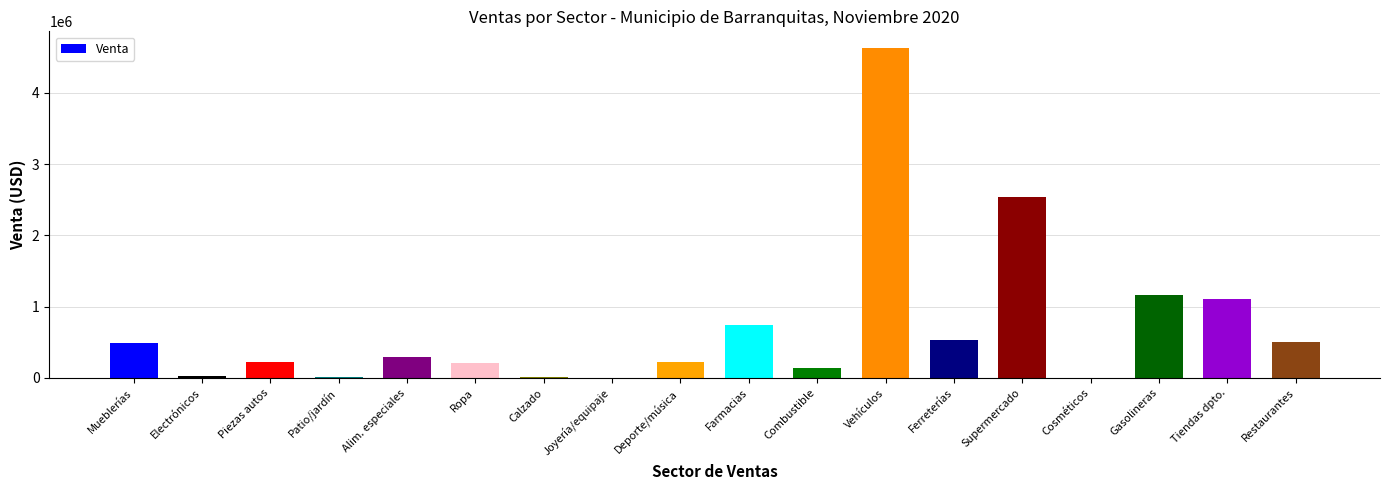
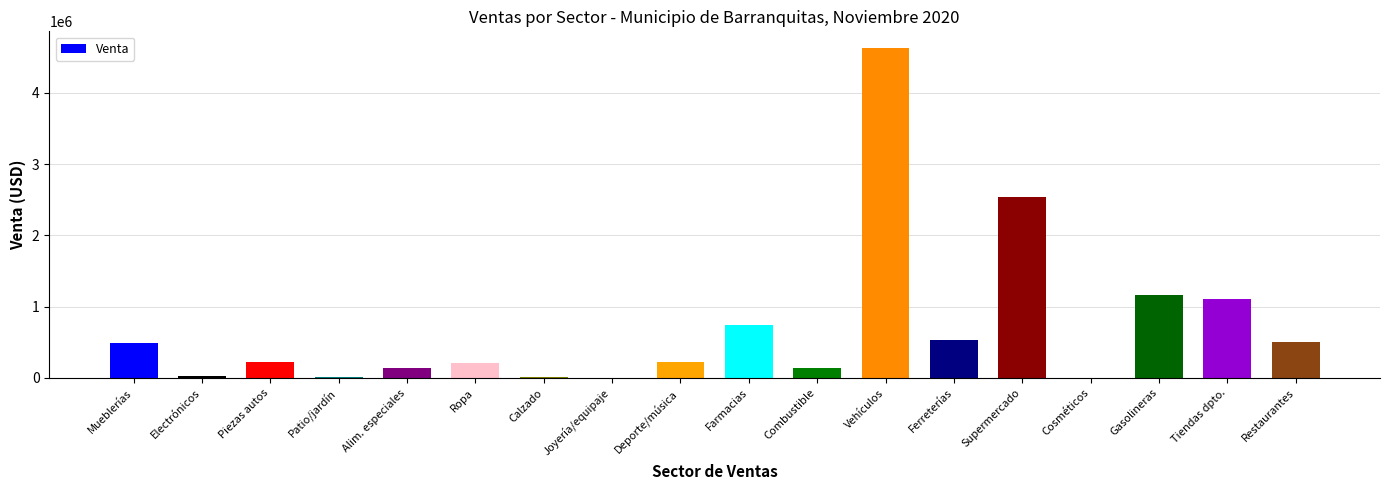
Alim. especiales: 300000 -> 100000
